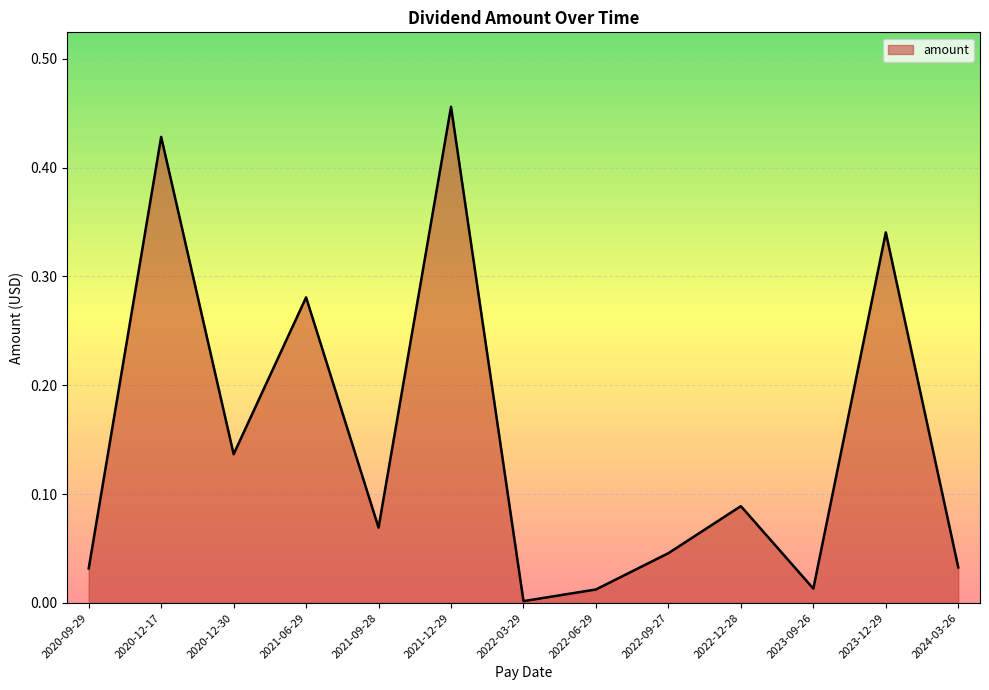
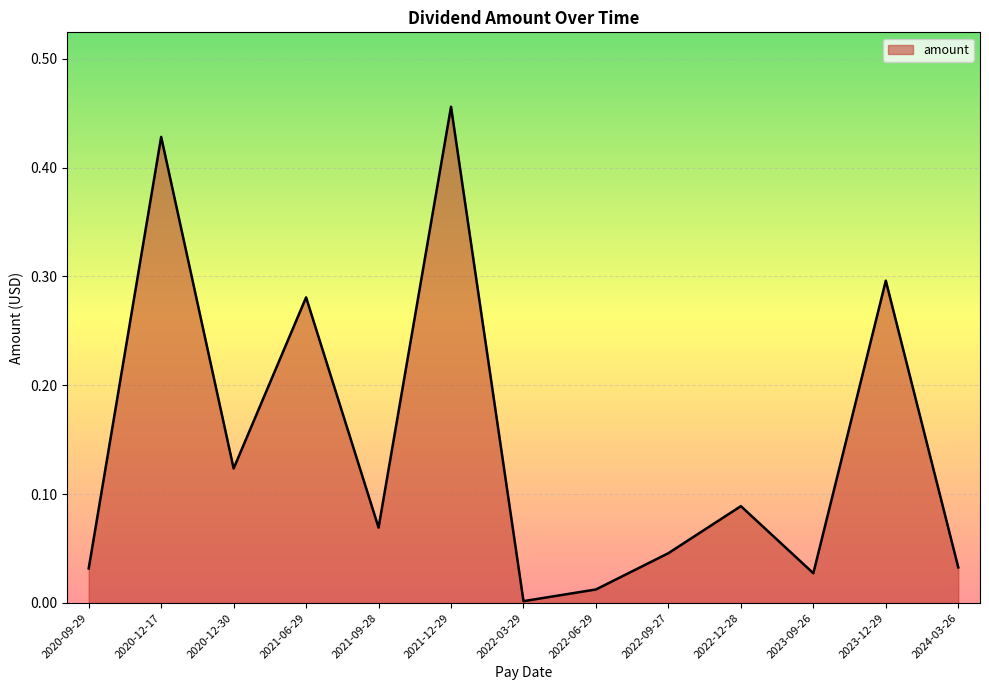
2020-12-30: 0.137 -> 0.124
2023-09-26: 0.013 -> 0.027
2023-12-29: 0.340 -> 0.296
